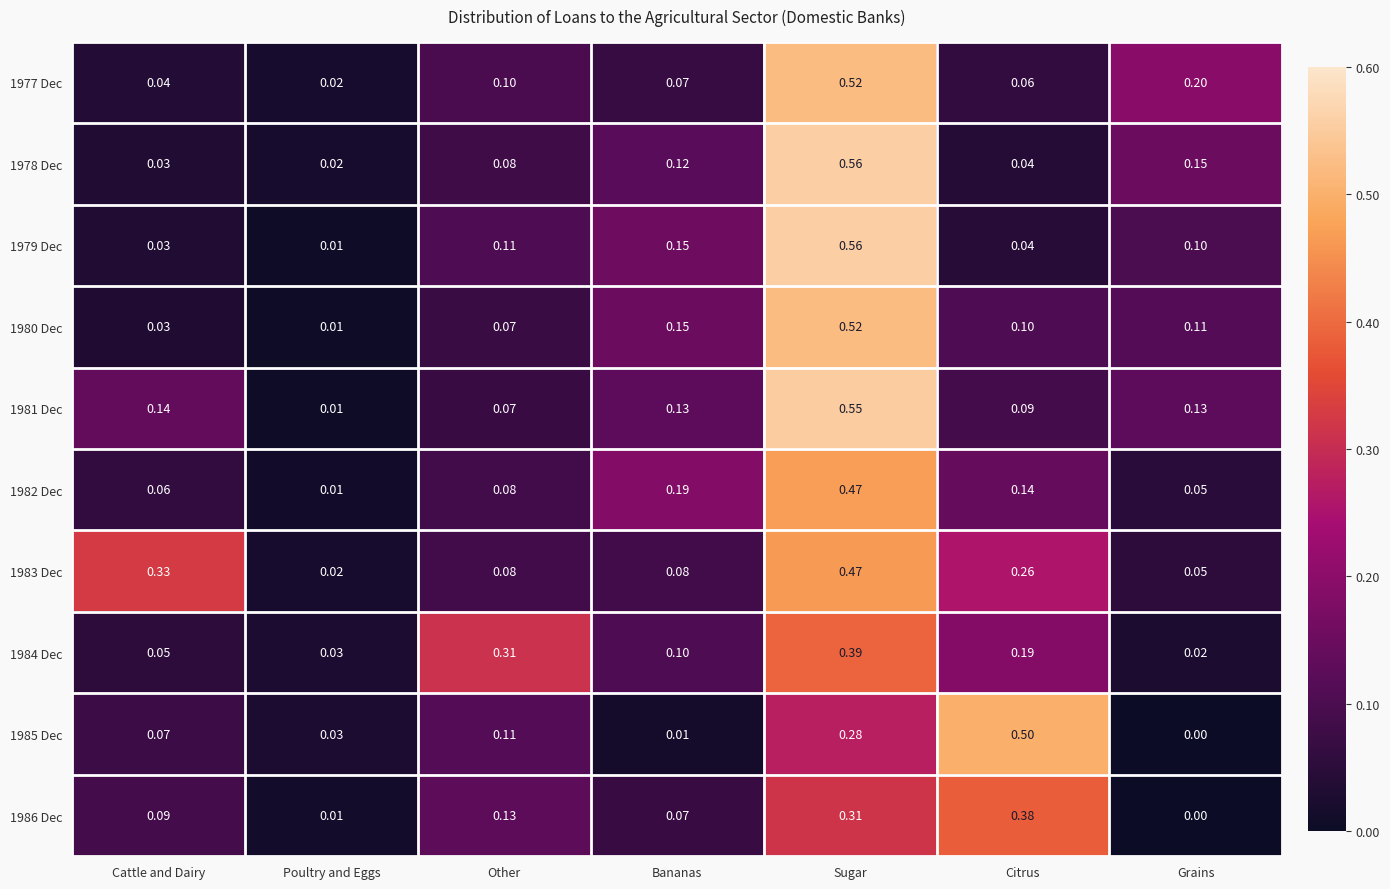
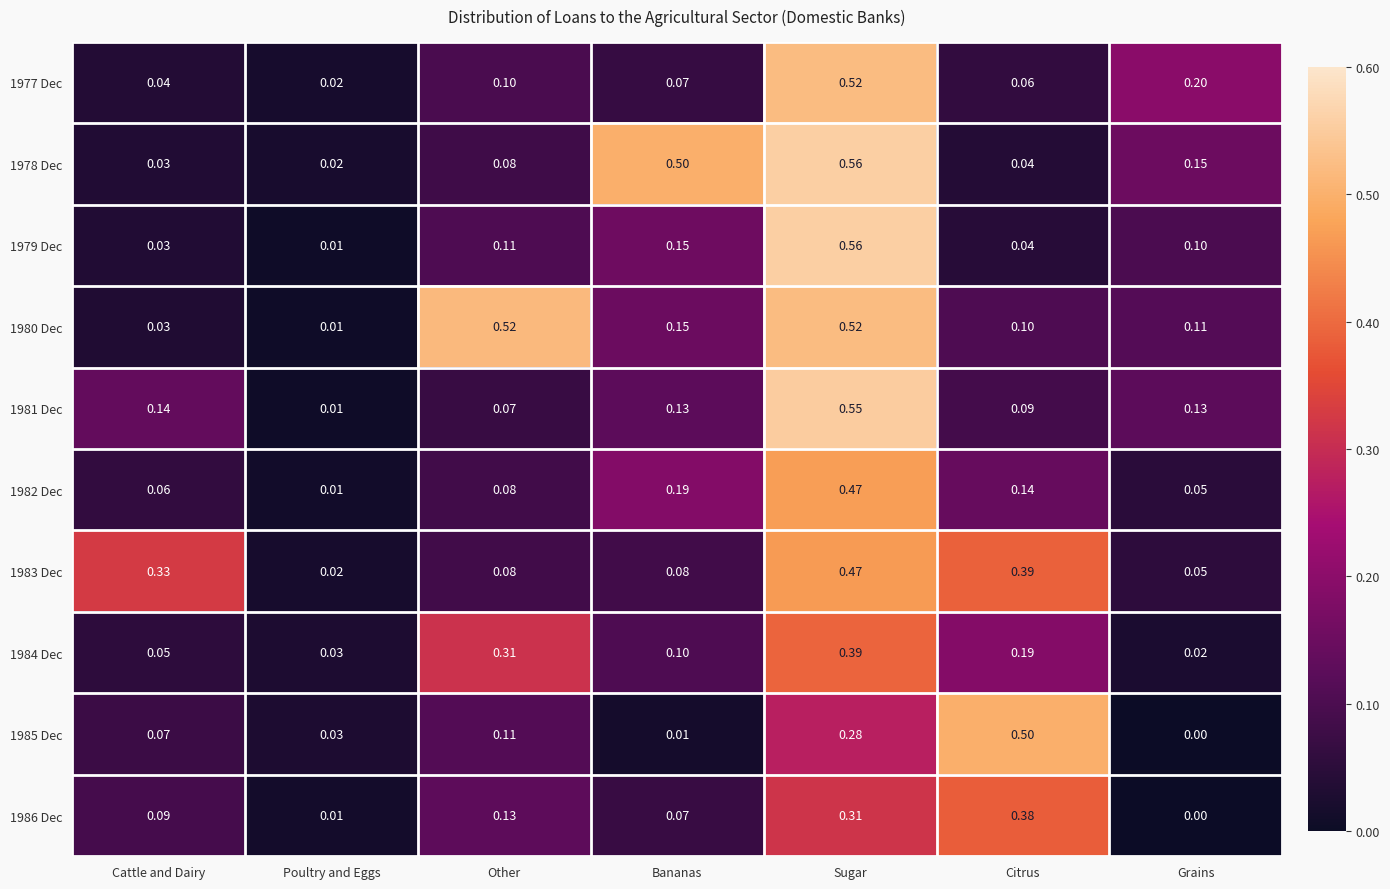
1978 Dec, Bananas: 0.12 -> 0.50
1980 Dec, Other: 0.07 -> 0.52
1983 Dec, Citrus: 0.26 -> 0.39
